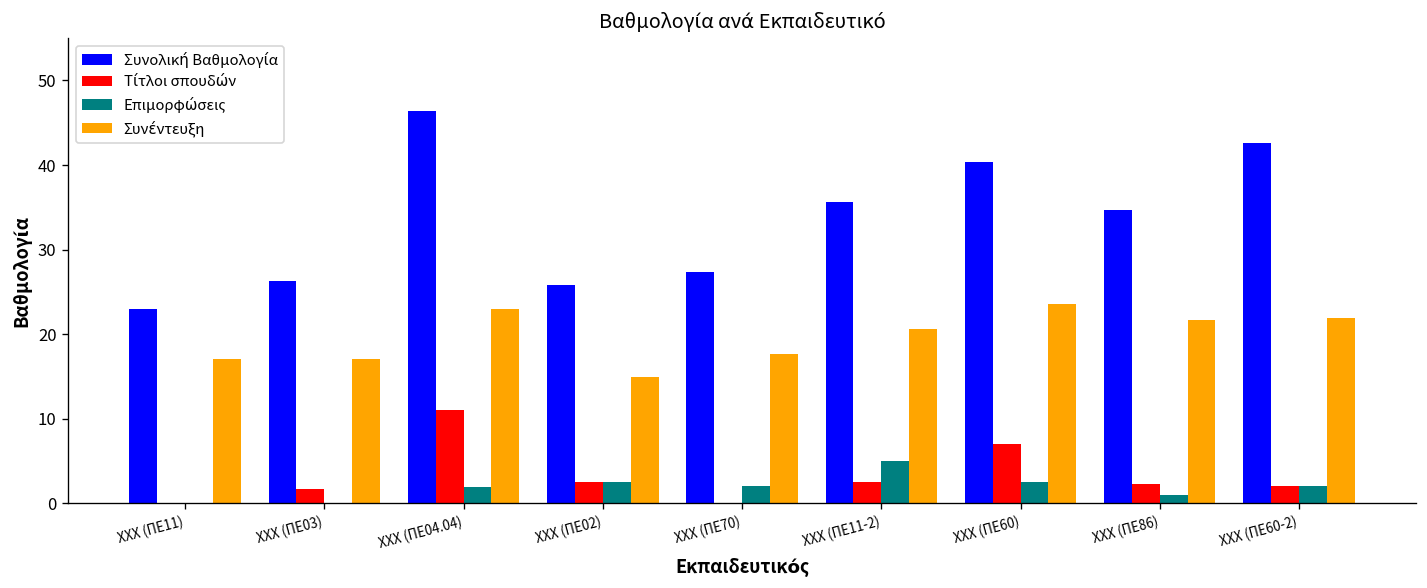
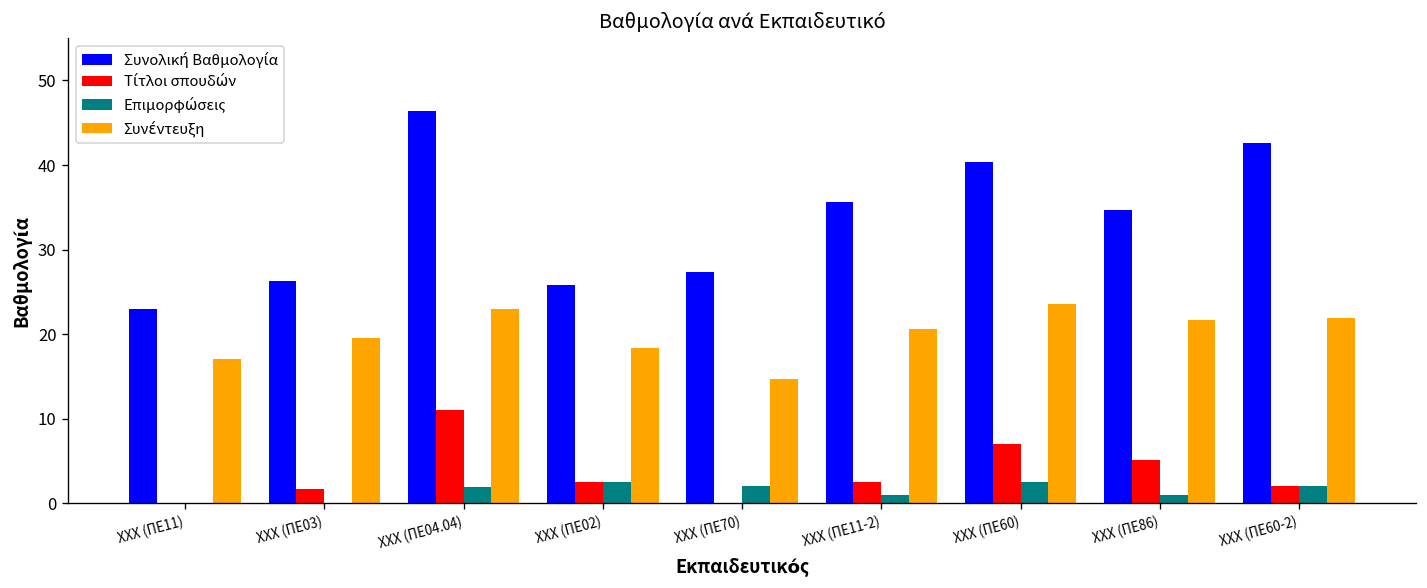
Συνέντευξη, XXX (ΠΕ03): 17 -> 20
Συνέντευξη, XXX (ΠΕ02): 15 -> 18
Συνέντευξη, XXX (ΠΕ70): 18 -> 15
Επιμορφώσεις, XXX (ΠΕ11-2): 5 -> 1
Τίτλοι σπουδών, XXX (ΠΕ86): 2 -> 5
